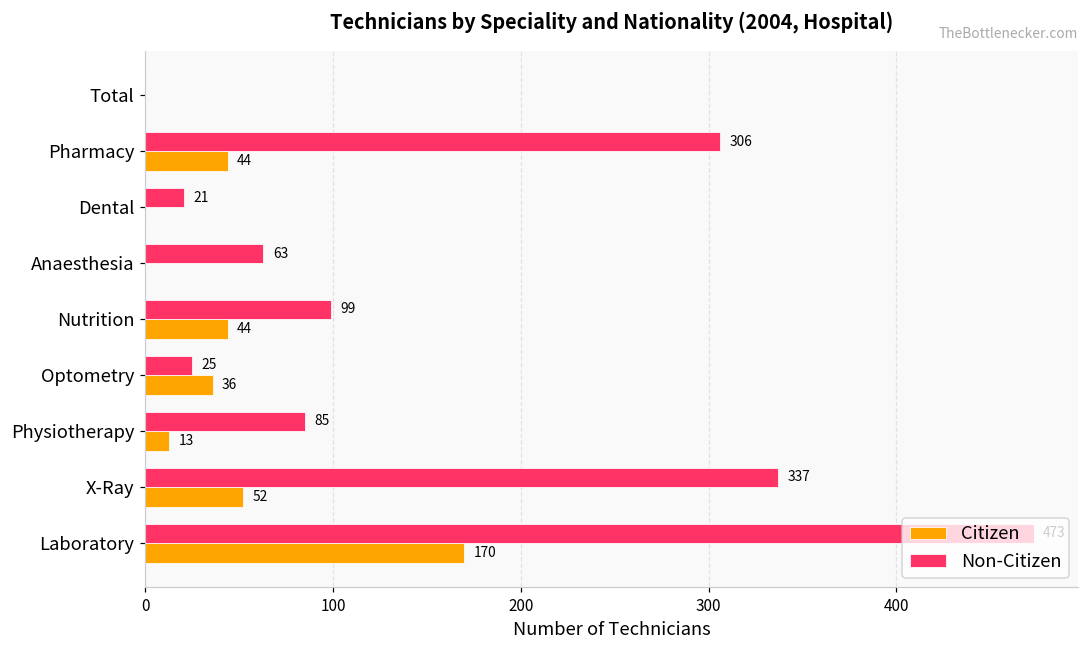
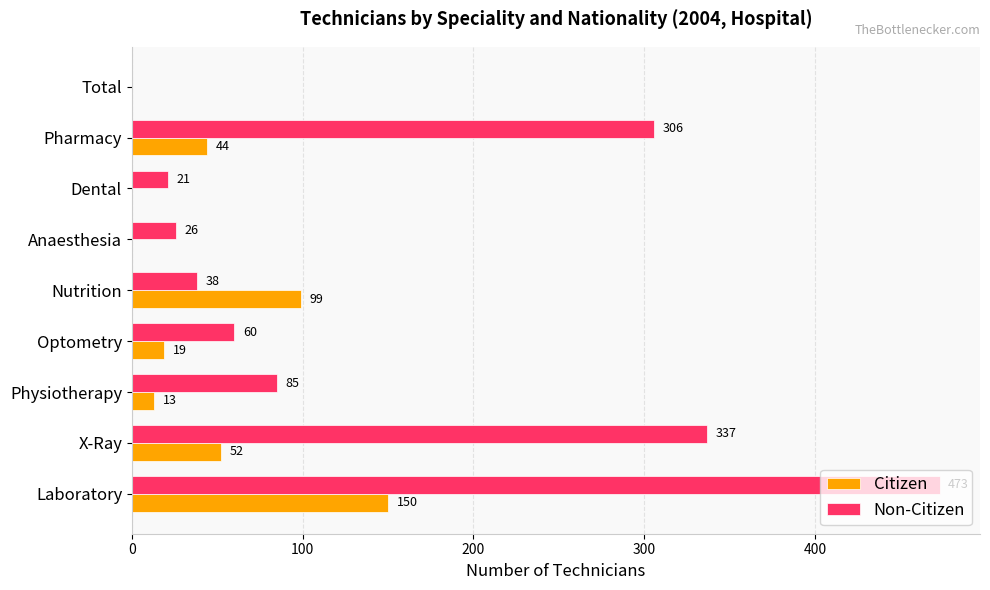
Non-Citizen, Anaesthesia: 63 -> 26
Non-Citizen, Nutrition: 99 -> 38
Citizen, Nutrition: 44 -> 99
Non-Citizen, Optometry: 25 -> 60
Citizen, Optometry: 36 -> 19
Citizen, Laboratory: 170 -> 150
